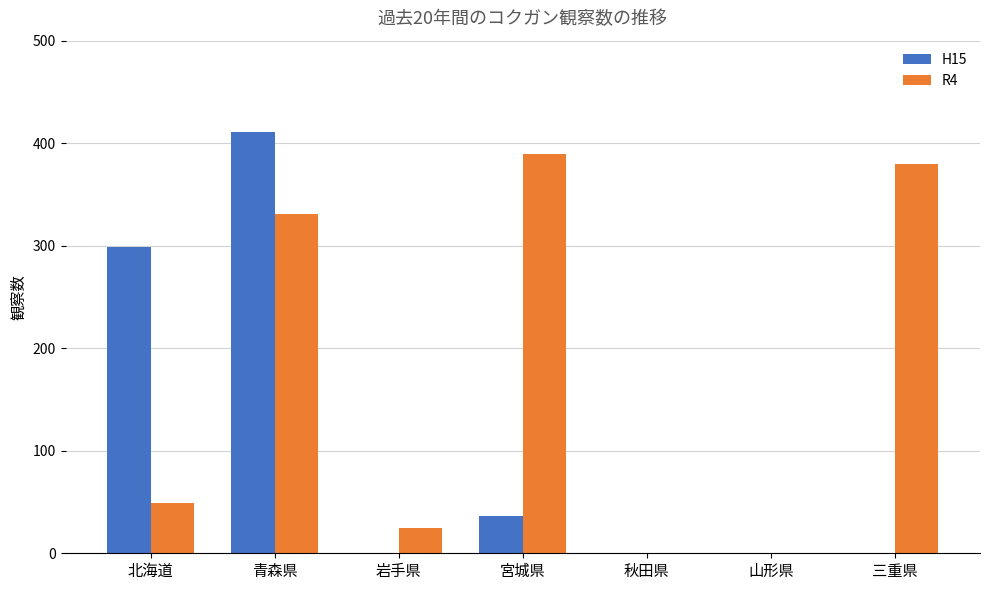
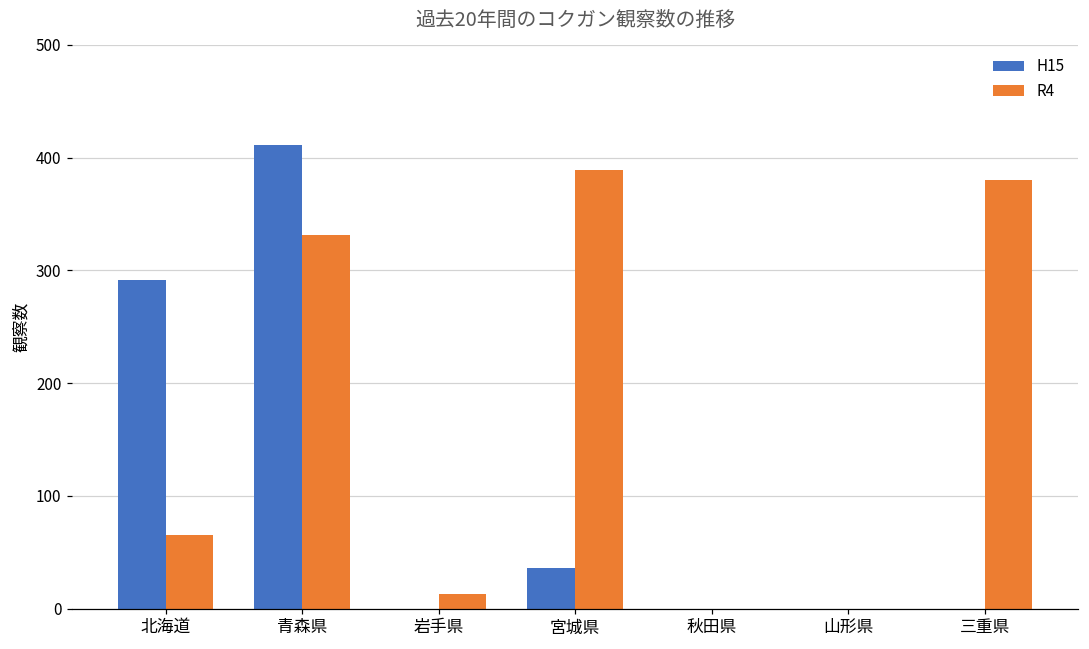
H15, 北海道: 299 -> 291
R4, 北海道: 49 -> 65
R4, 岩手県: 25 -> 13
